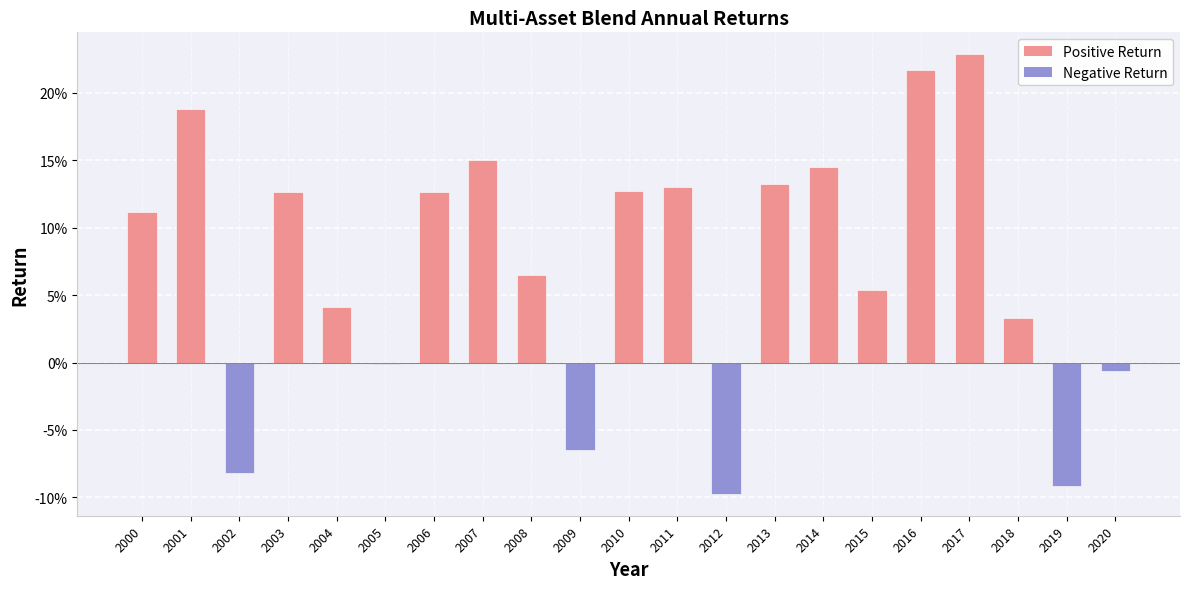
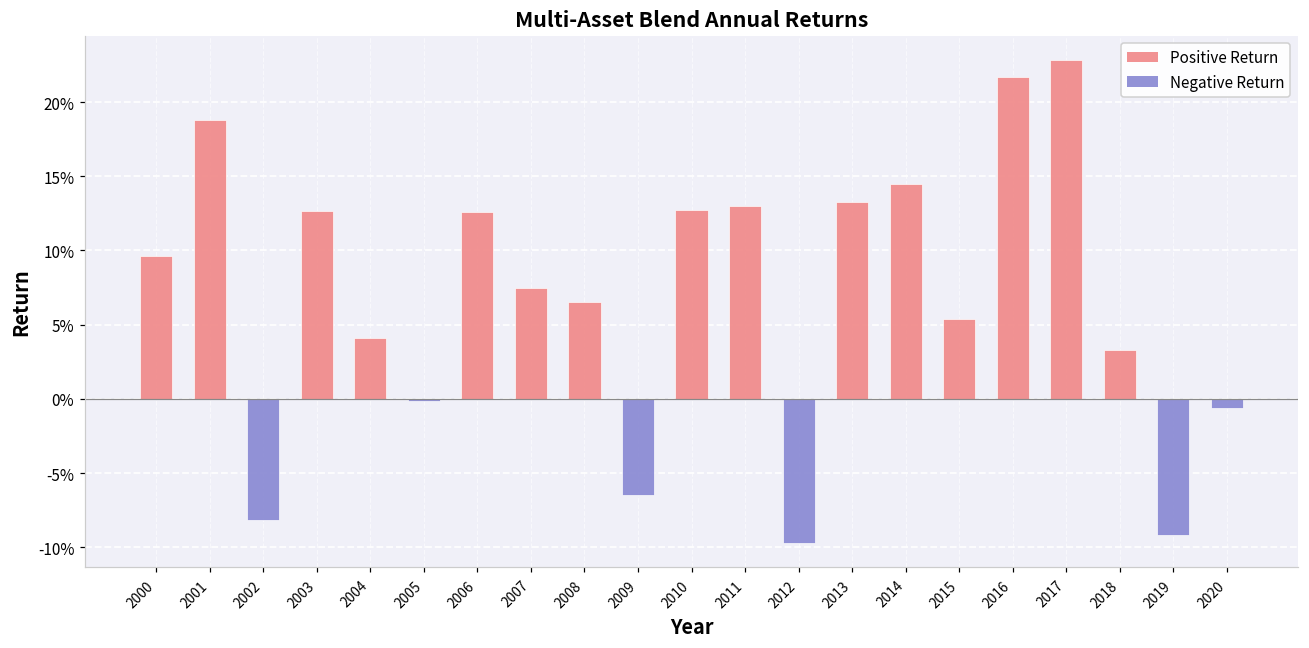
2000: 11.1% -> 9.6%
2007: 15.0% -> 7.5%
